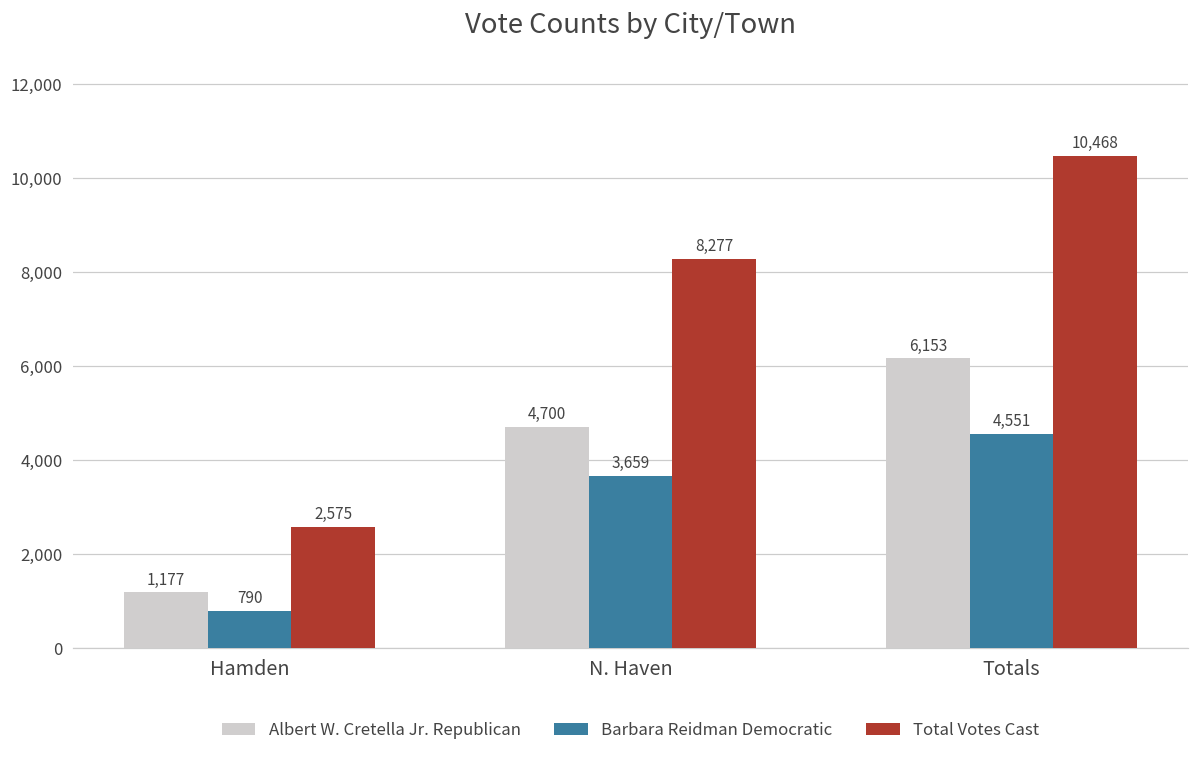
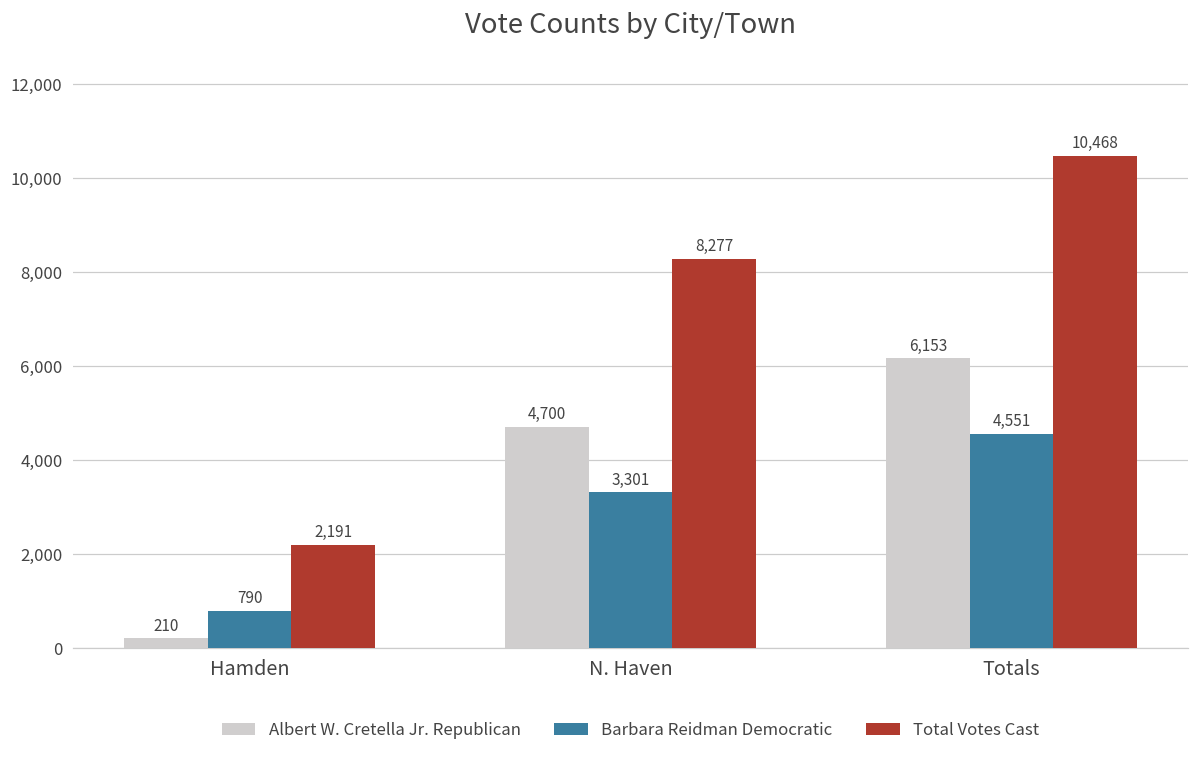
Albert W. Cretella Jr. Republican, Hamden: 1,177 -> 210
Total Votes Cast, Hamden: 2,575 -> 2,191
Barbara Reidman Democratic, N. Haven: 3,659 -> 3,301
